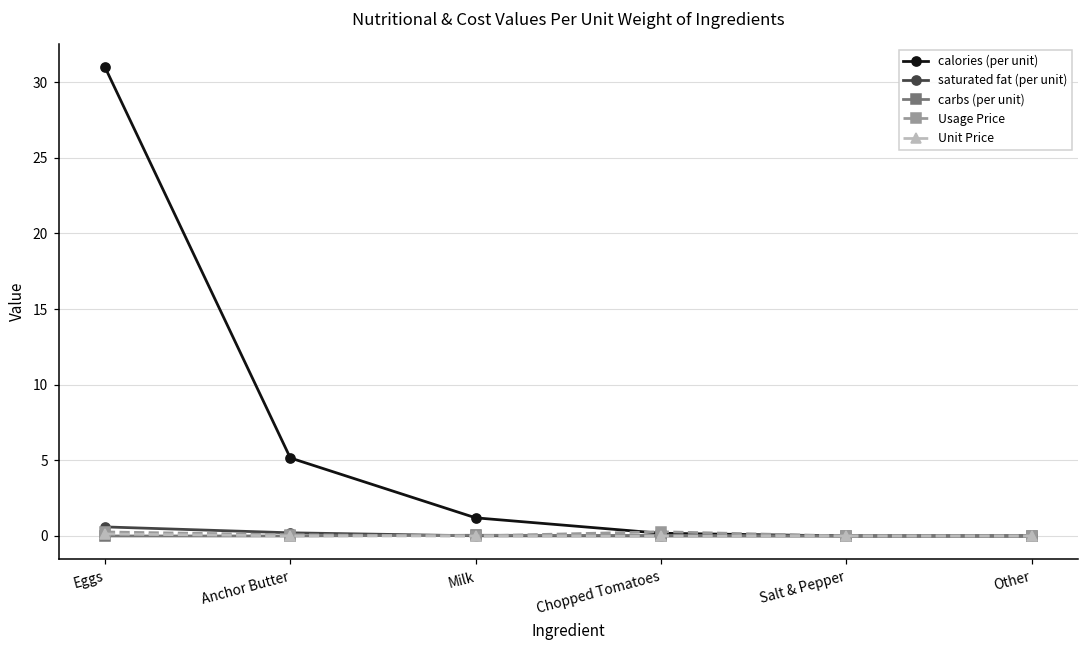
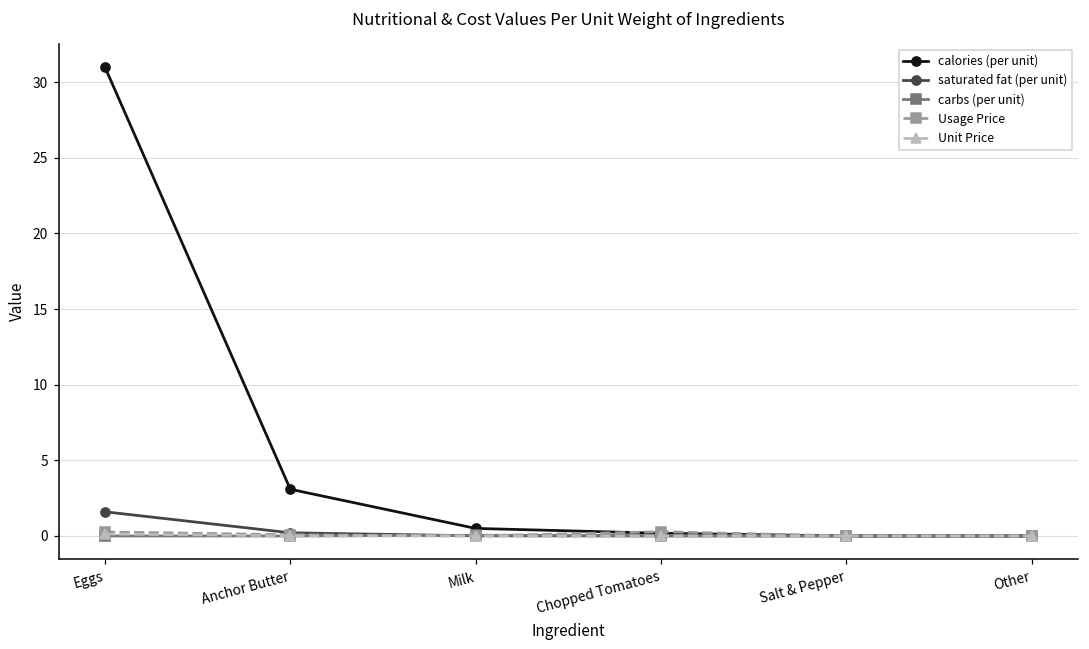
saturated fat (per unit), Eggs: 0.6 -> 1.6
calories (per unit), Anchor Butter: 5.2 -> 3.1
calories (per unit), Milk: 1.2 -> 0.5
